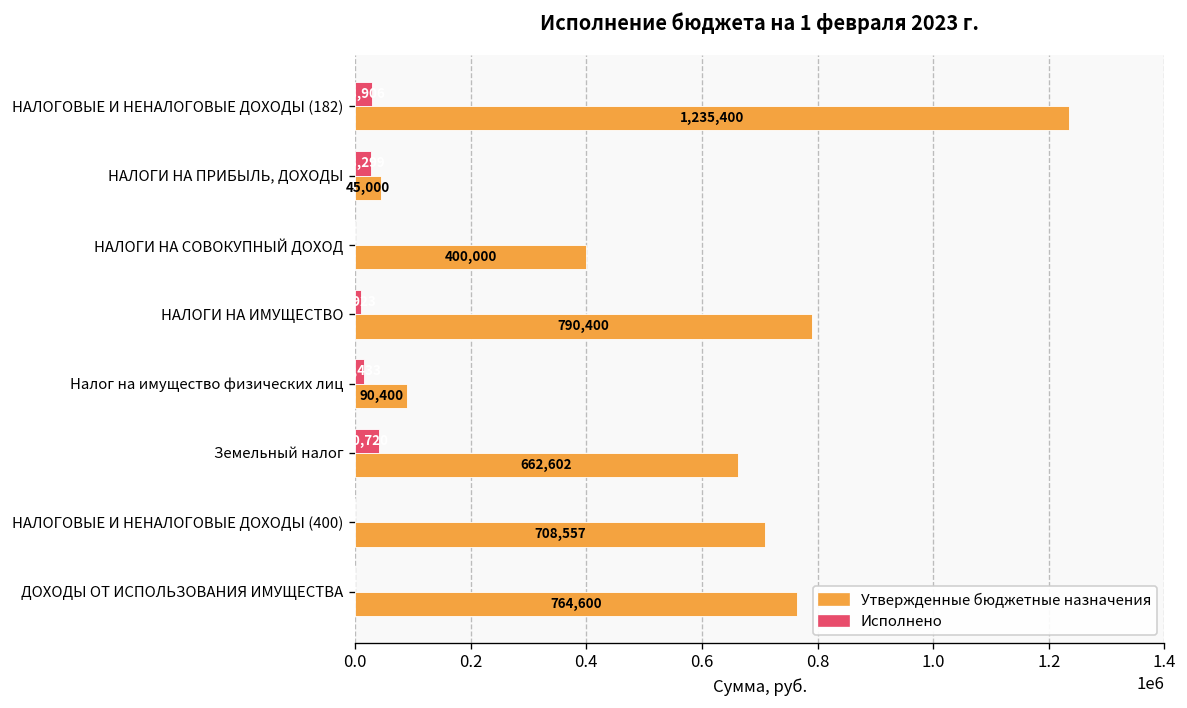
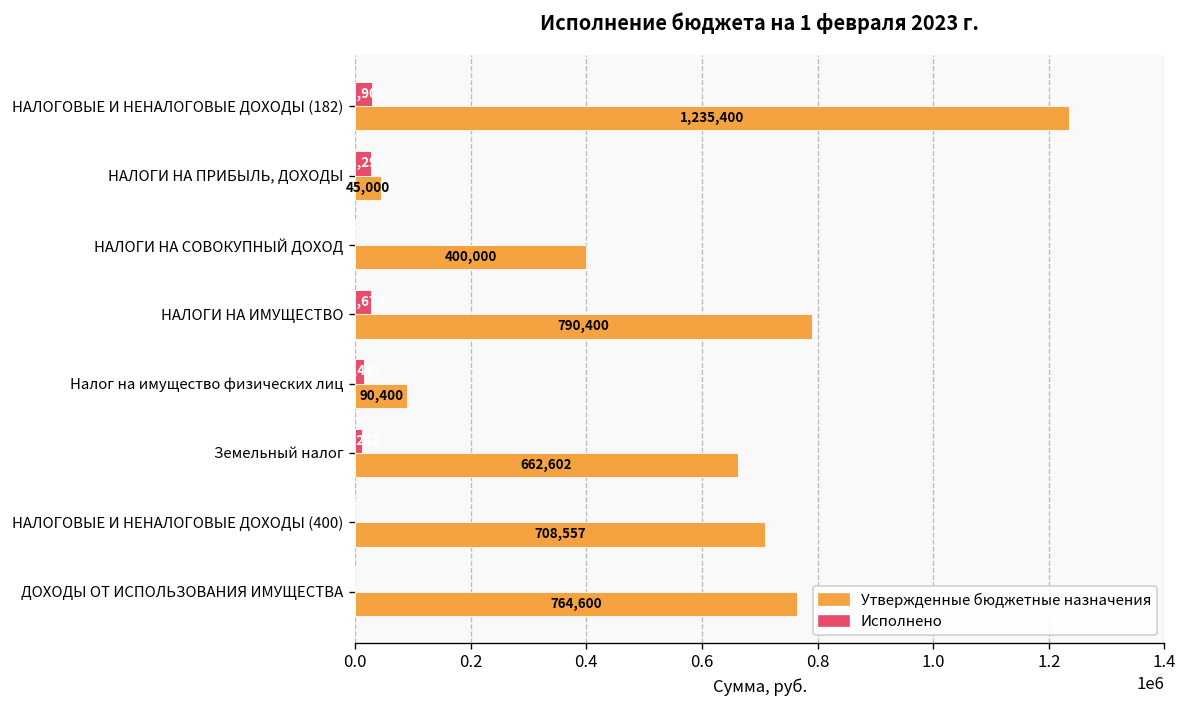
Исполнено, НАЛОГИ НА ИМУЩЕСТВО: 10000 -> 30000
Исполнено, Земельный налог: 40000 -> 10000
